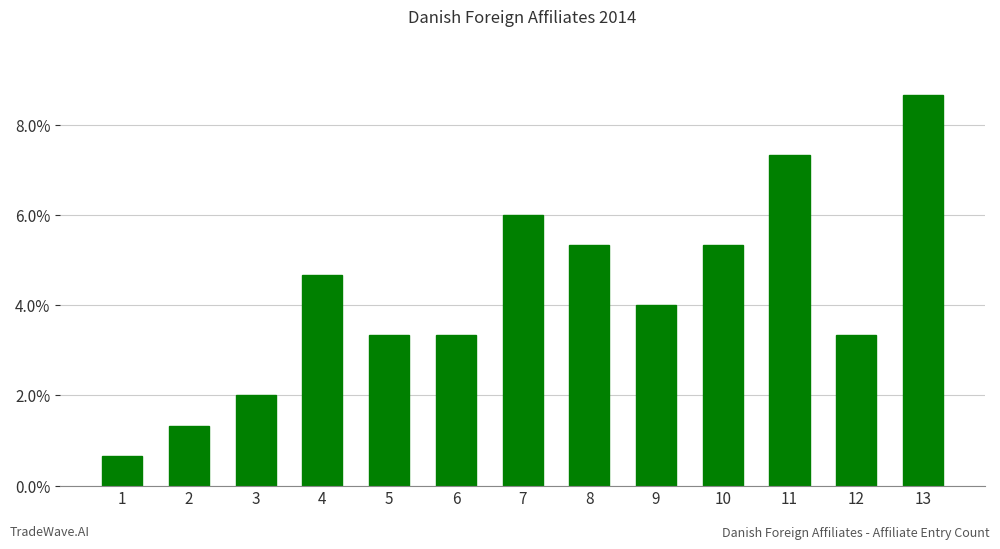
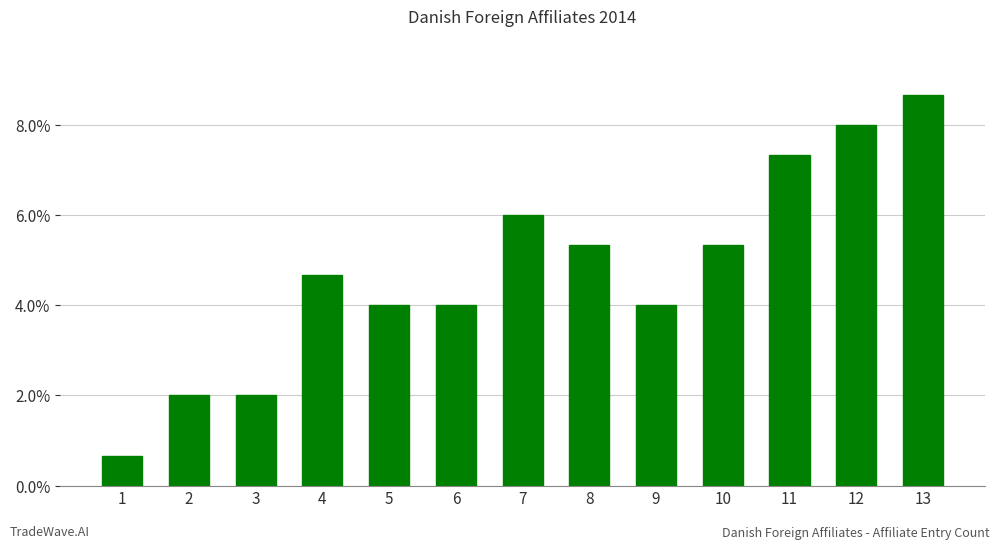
2: 1.3% -> 2.0%
5: 3.3% -> 4.0%
6: 3.3% -> 4.0%
12: 3.3% -> 8.0%
